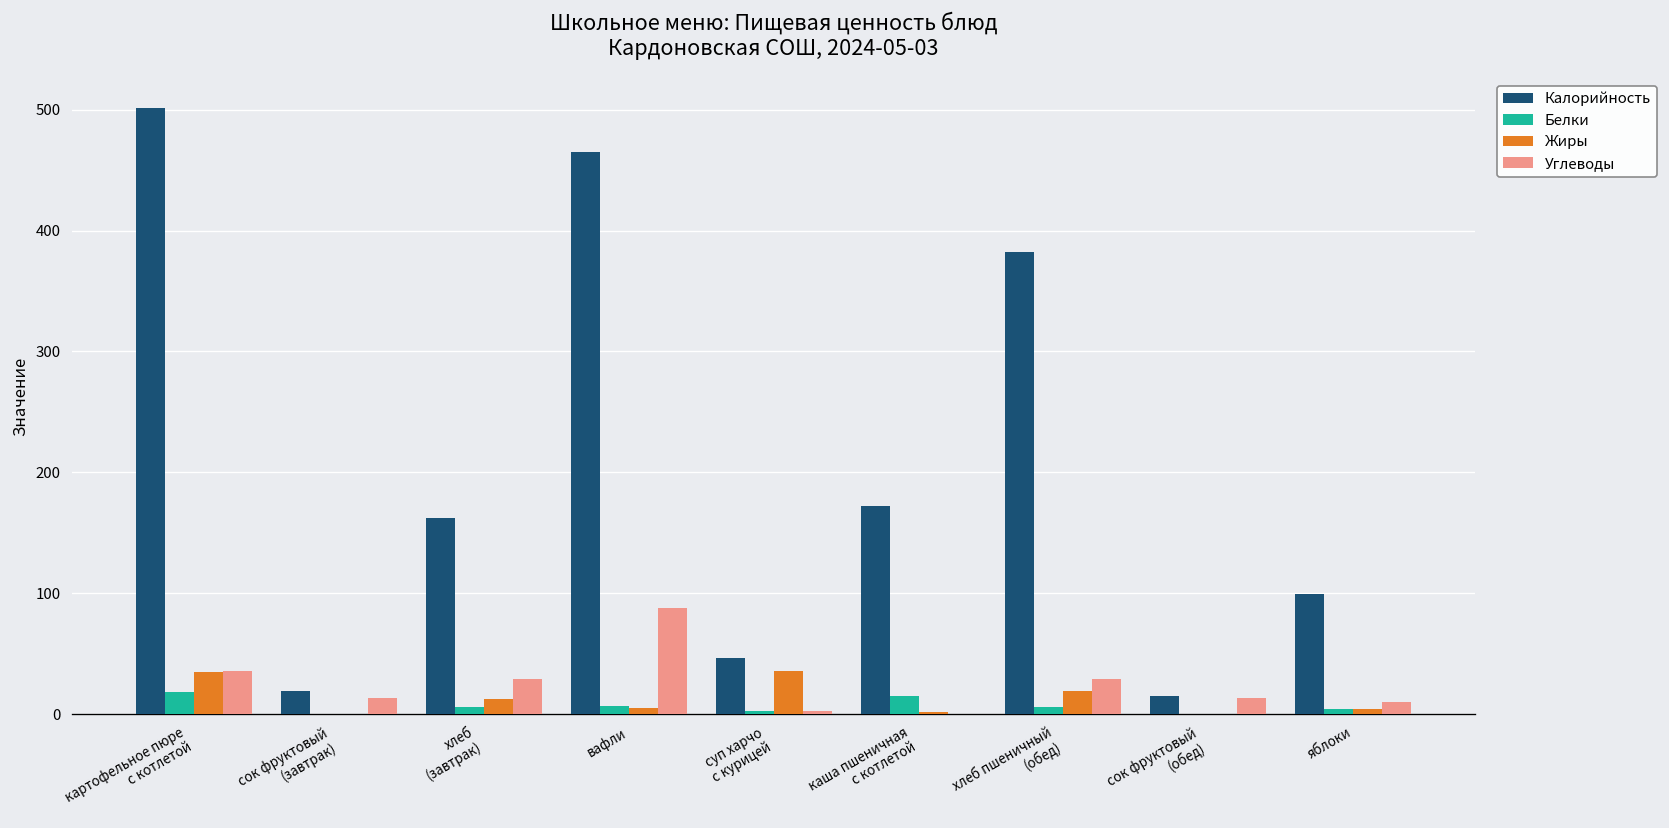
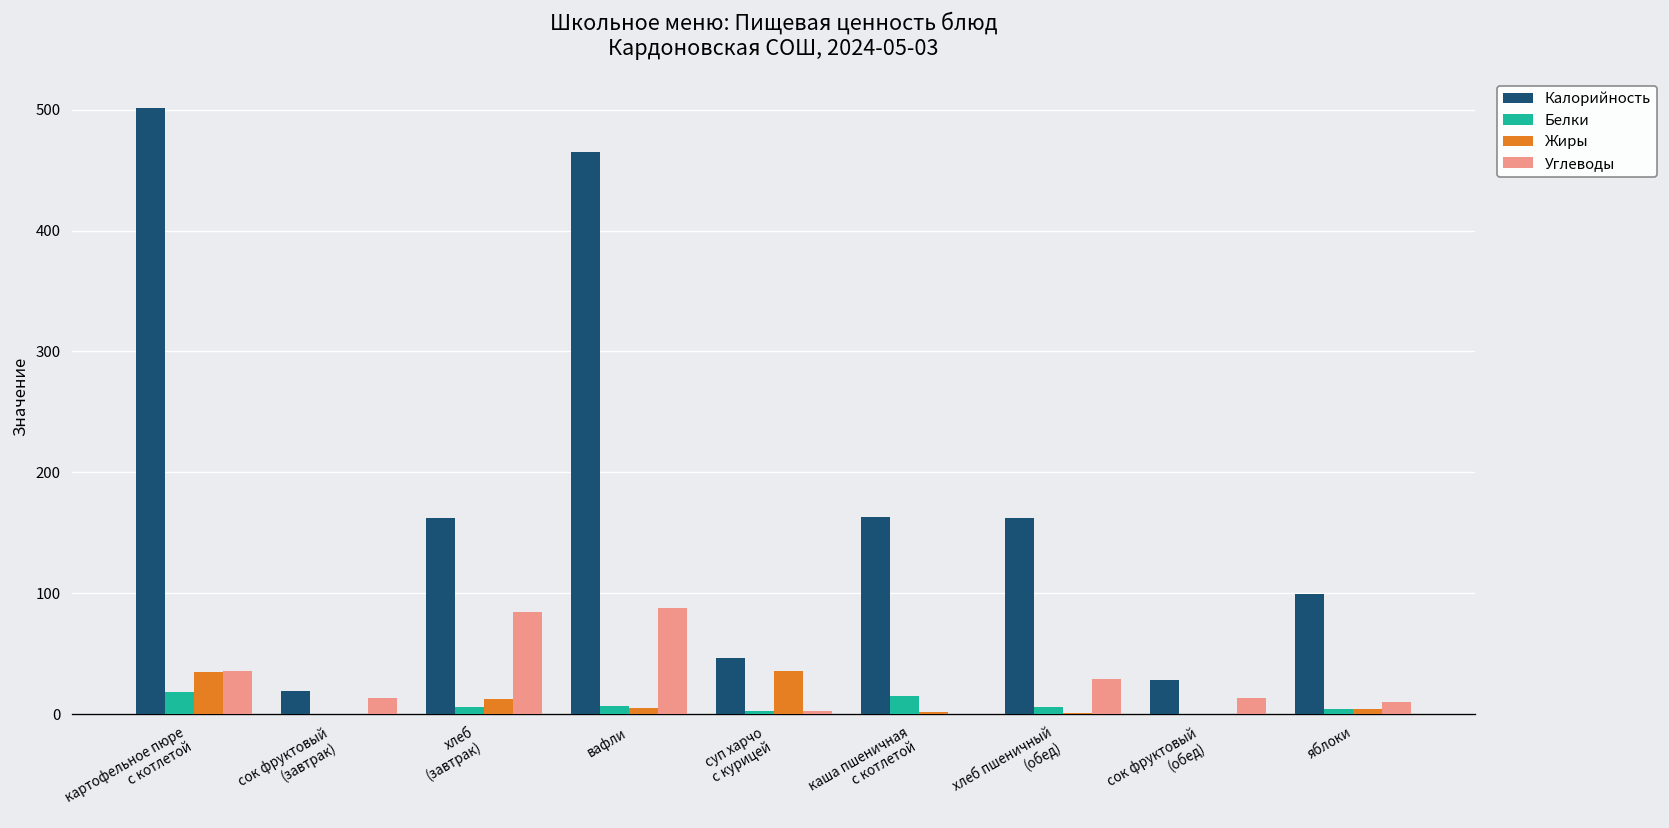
Углеводы, хлеб (завтрак): 29 -> 85
Калорийность, каша пшеничная с котлетой: 172 -> 163
Калорийность, хлеб пшеничный (обед): 383 -> 162
Жиры, хлеб пшеничный (обед): 19 -> 1
Калорийность, сок фруктовый (обед): 15 -> 28
